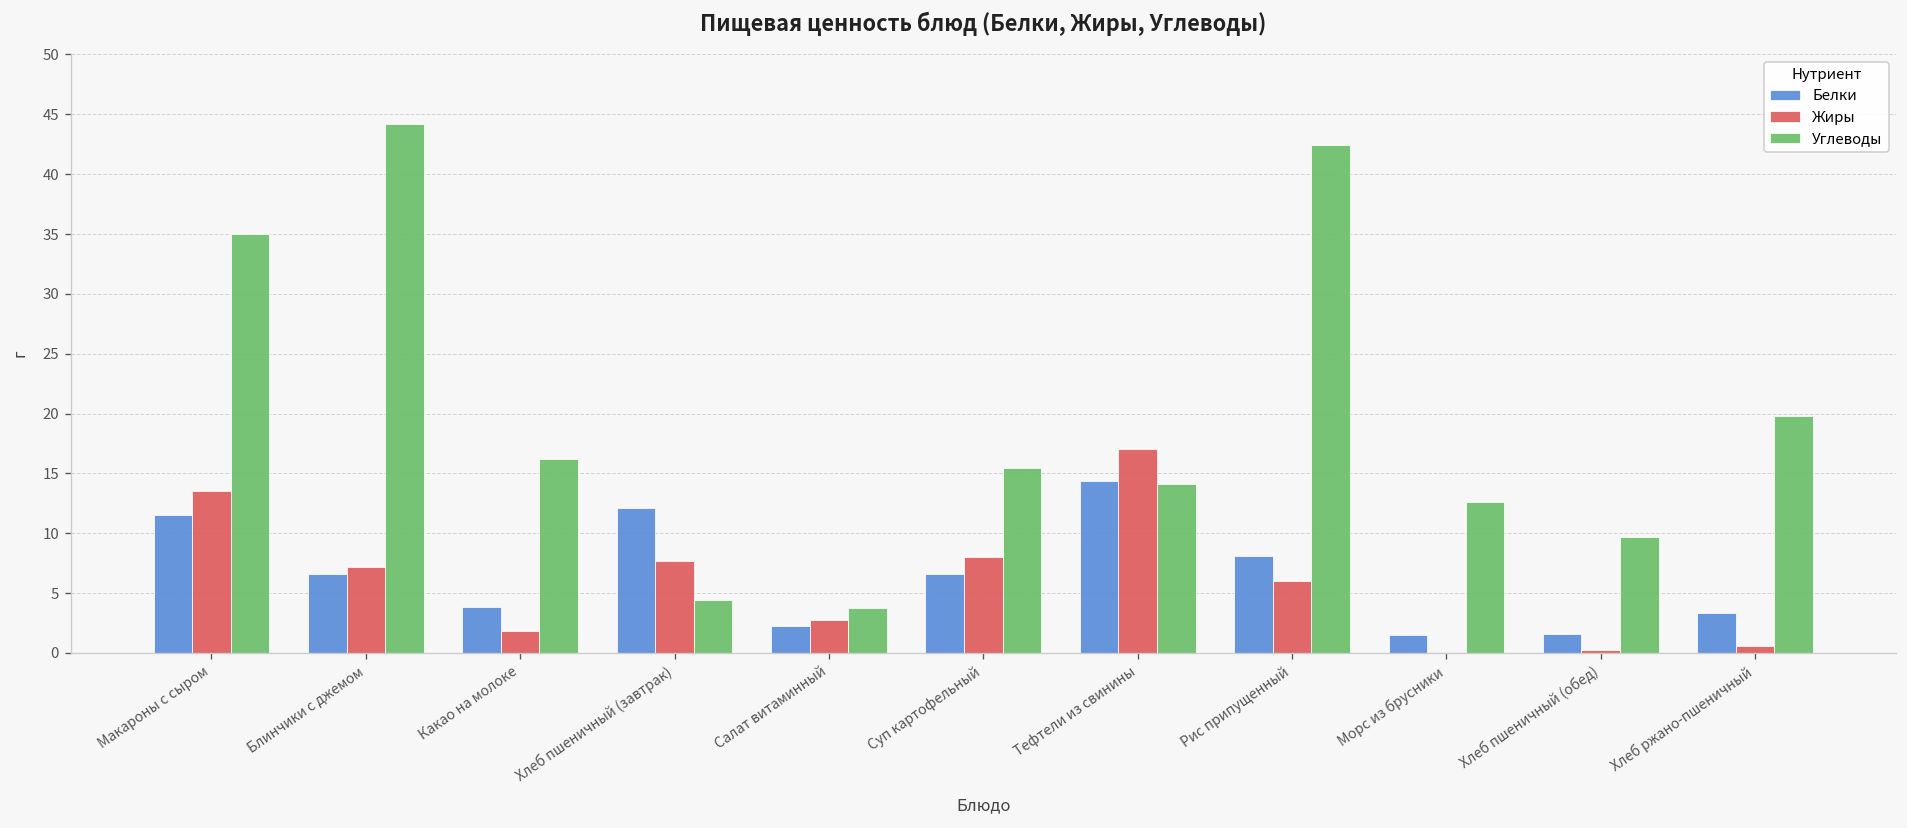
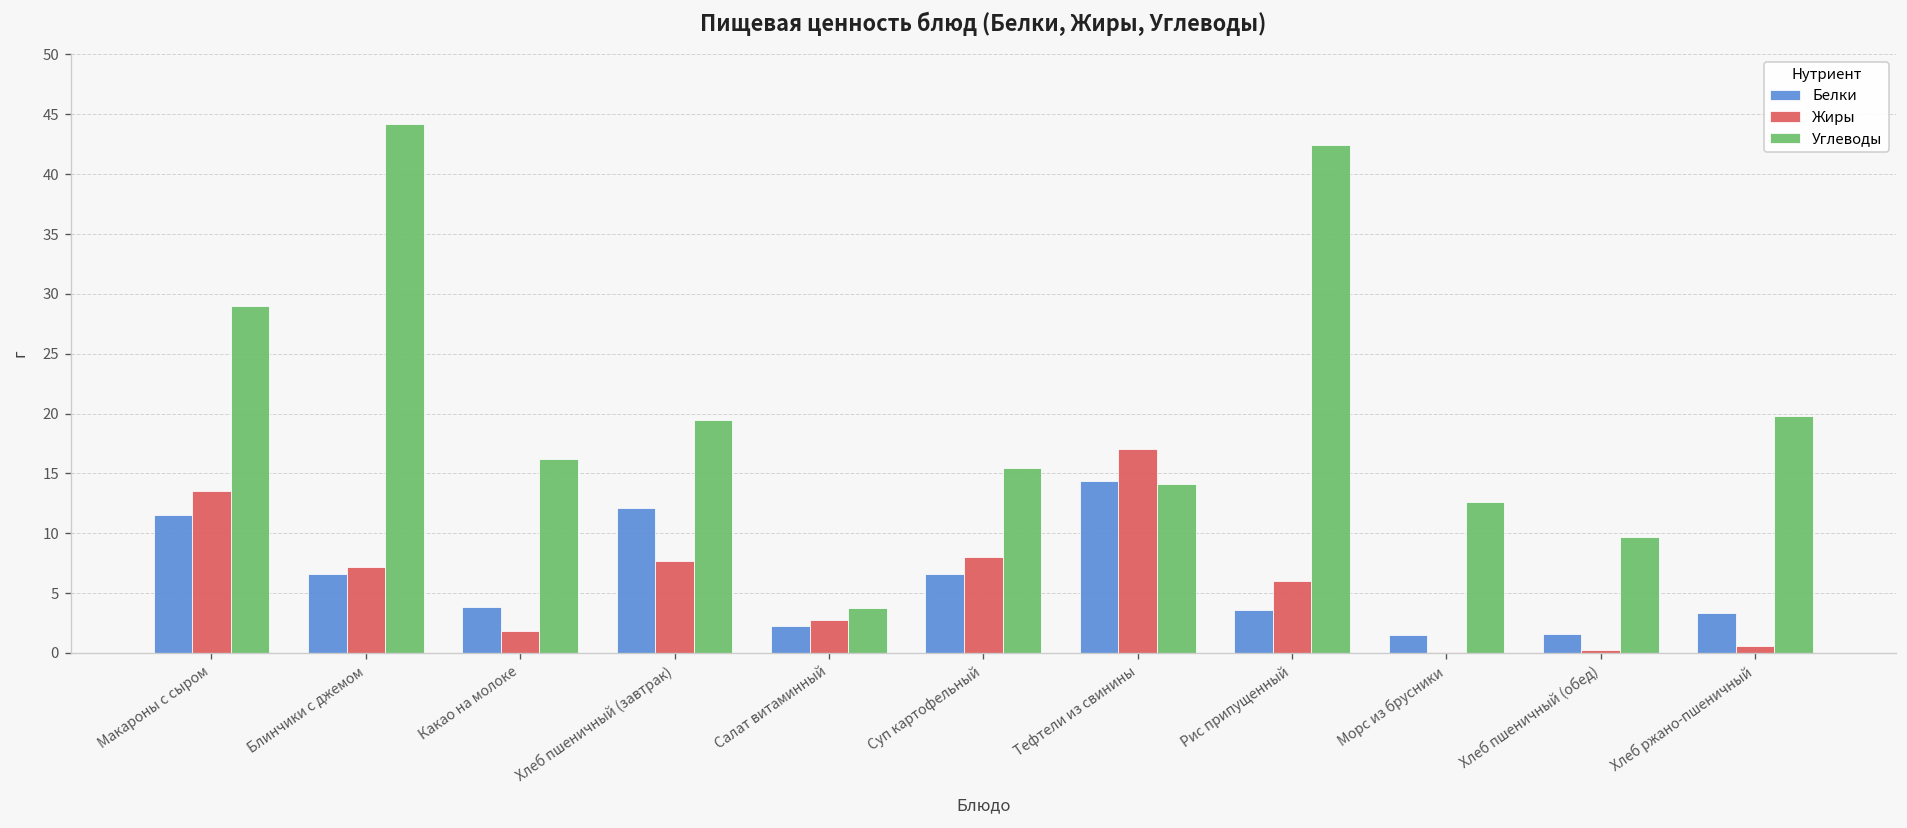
Углеводы, Макароны с сыром: 35 -> 29
Углеводы, Хлеб пшеничный (завтрак): 4 -> 19
Белки, Рис припущенный: 8 -> 4
